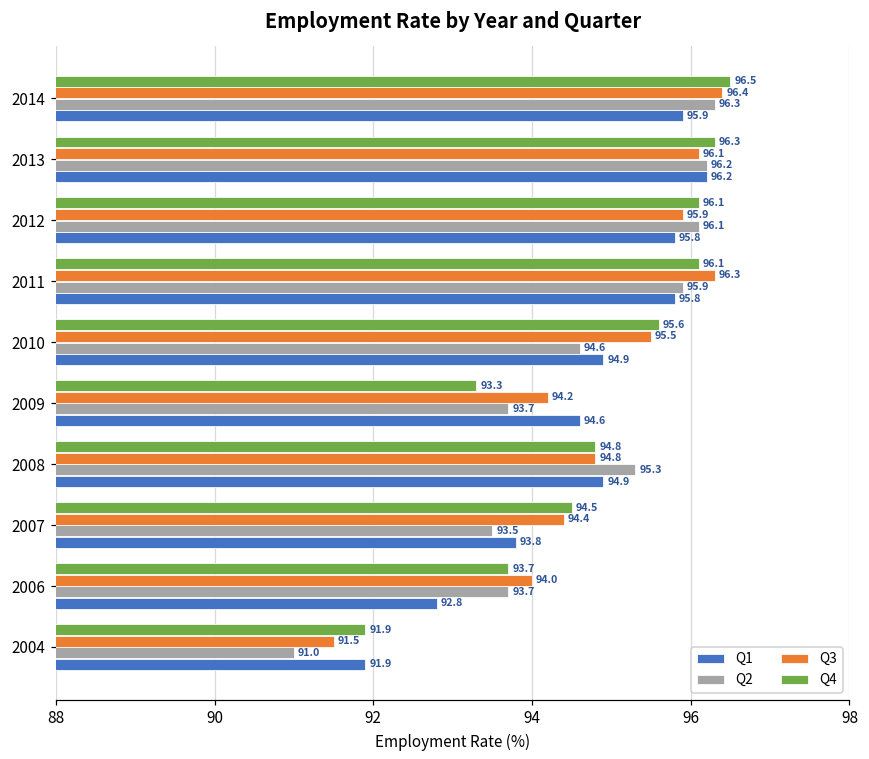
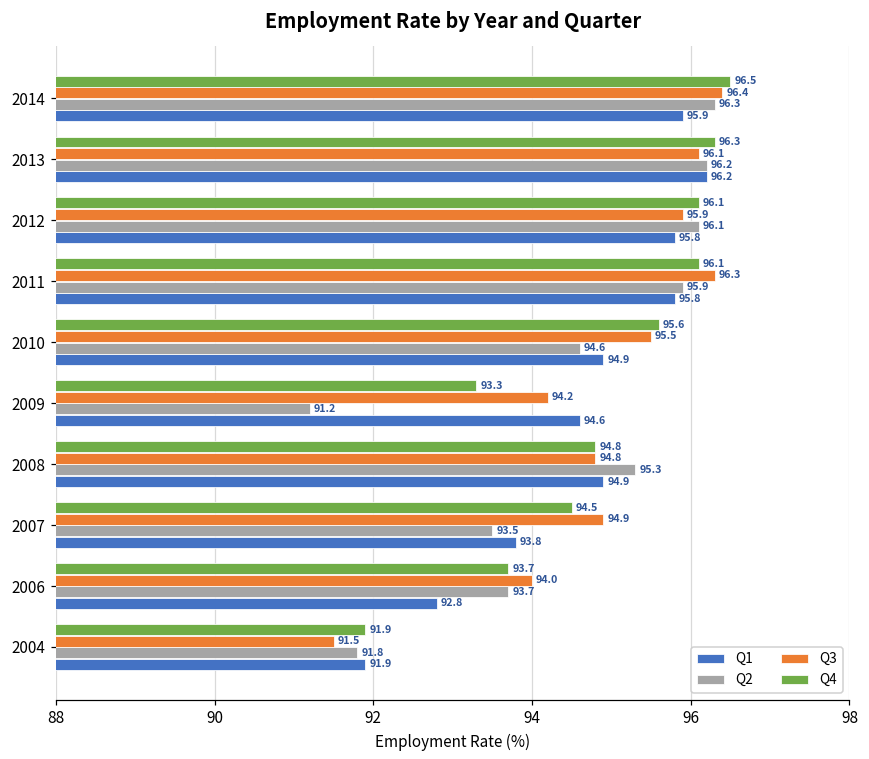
Q2, 2009: 93.7 -> 91.2
Q3, 2007: 94.4 -> 94.9
Q2, 2004: 91.0 -> 91.8
